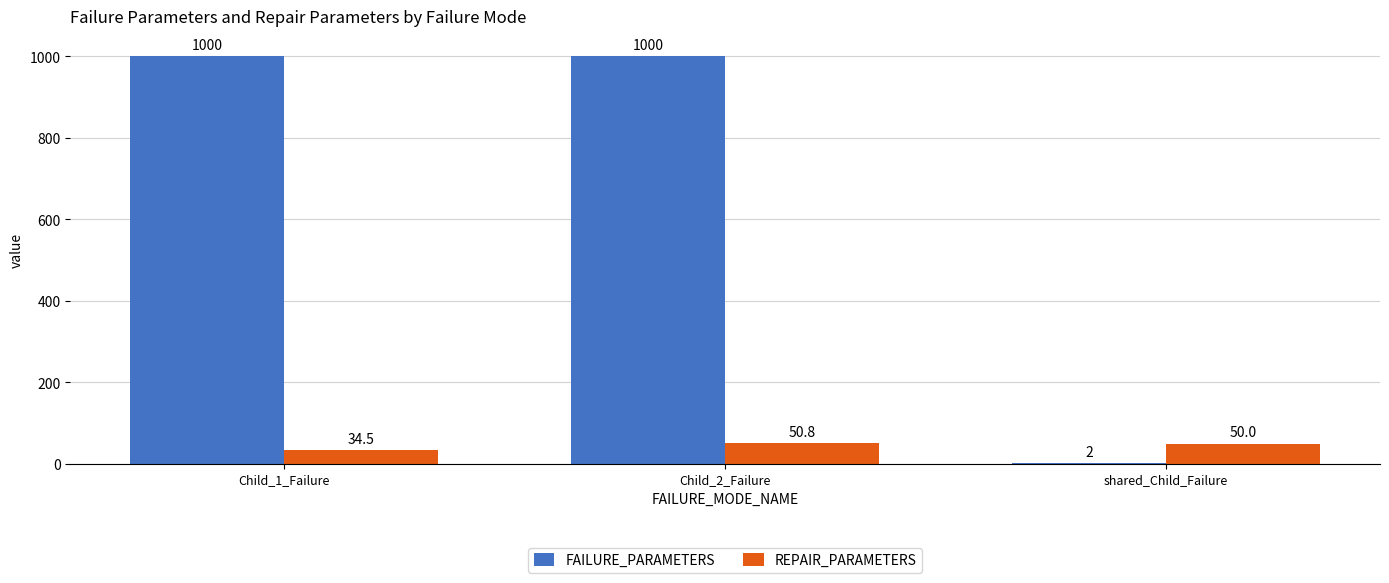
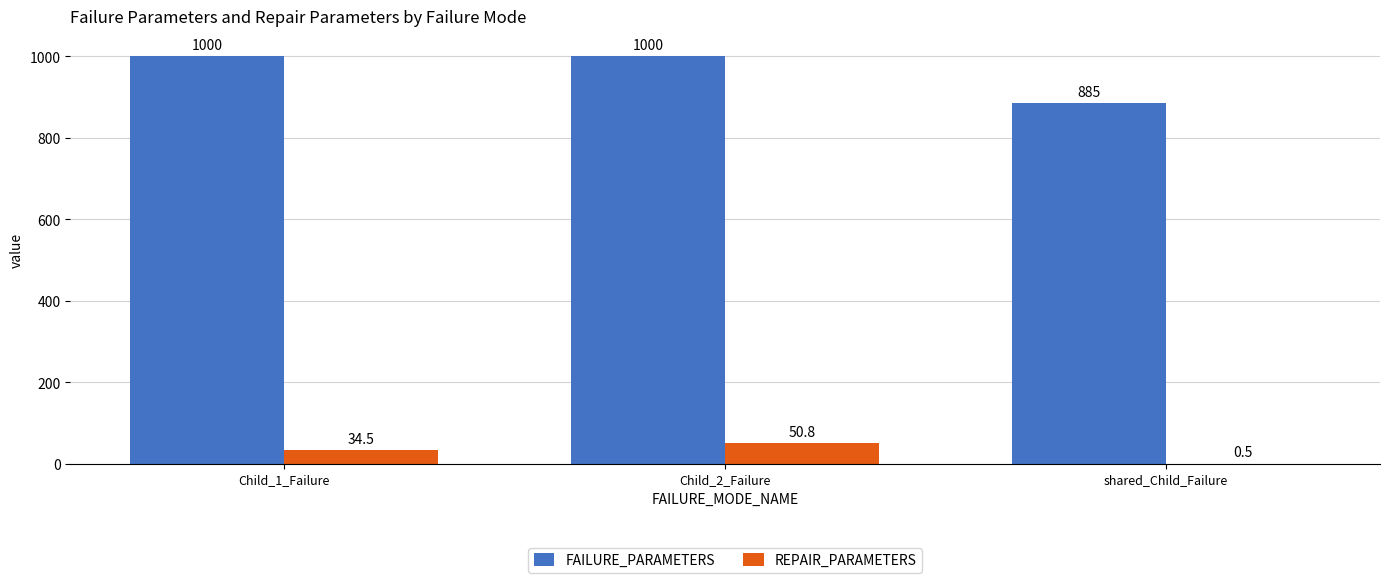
FAILURE_PARAMETERS, shared_Child_Failure: 2 -> 885
REPAIR_PARAMETERS, shared_Child_Failure: 50.0 -> 0.5
